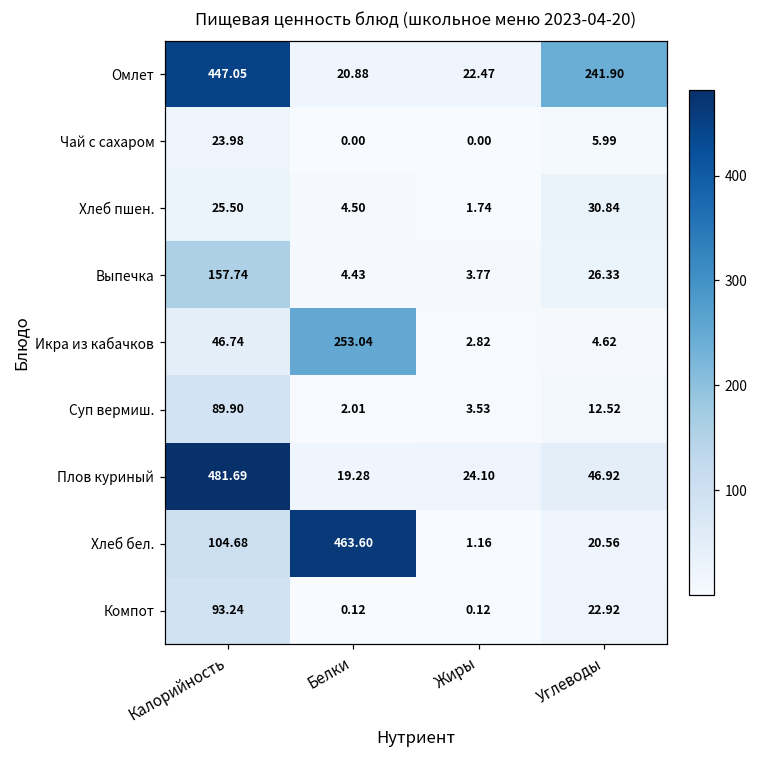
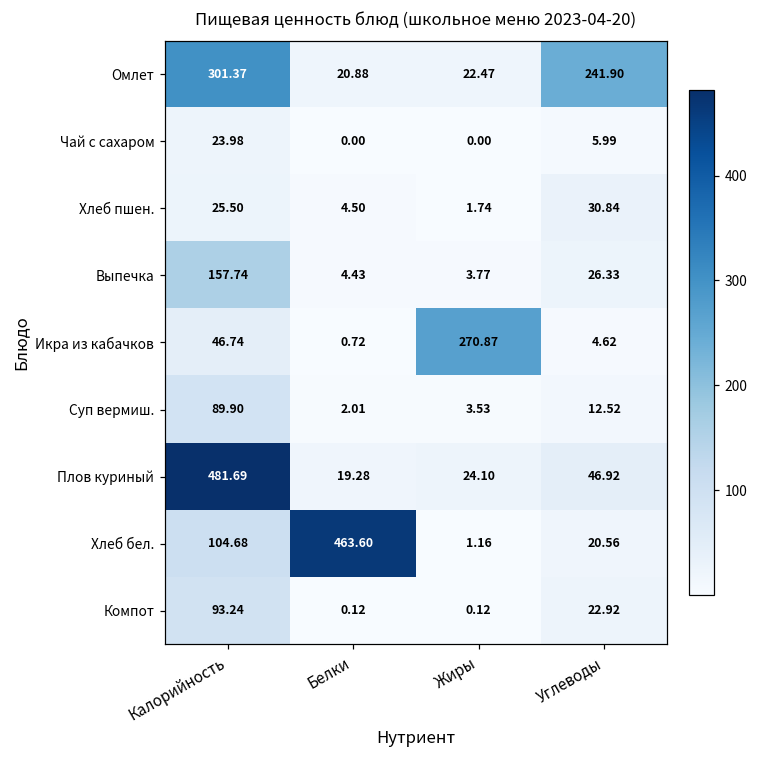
Омлет, Калорийность: 447.05 -> 301.37
Икра из кабачков, Белки: 253.04 -> 0.72
Икра из кабачков, Жиры: 2.82 -> 270.87
